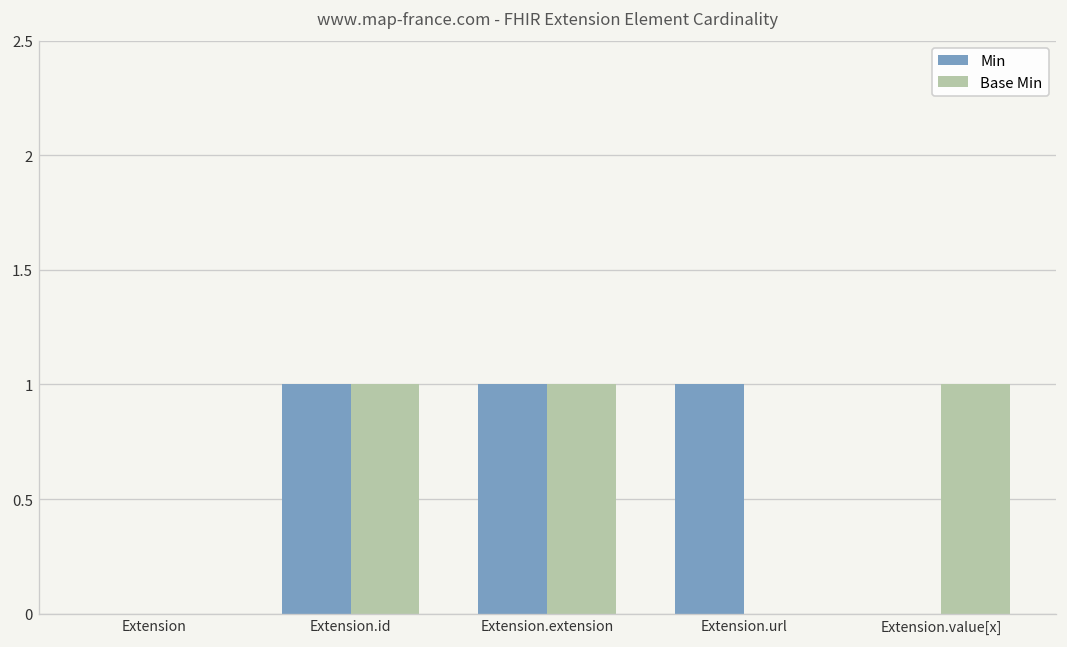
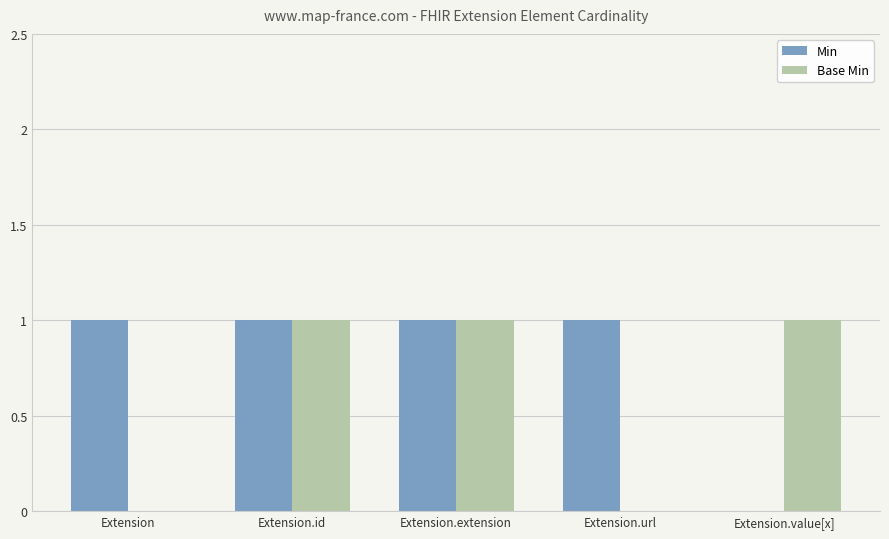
Min, Extension: 0 -> 1
